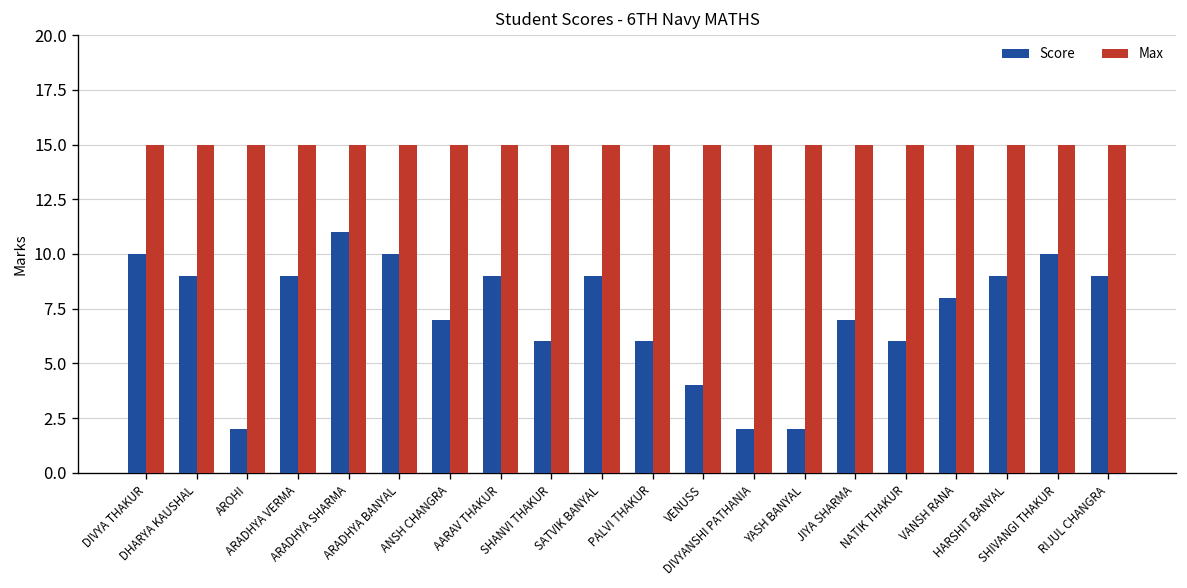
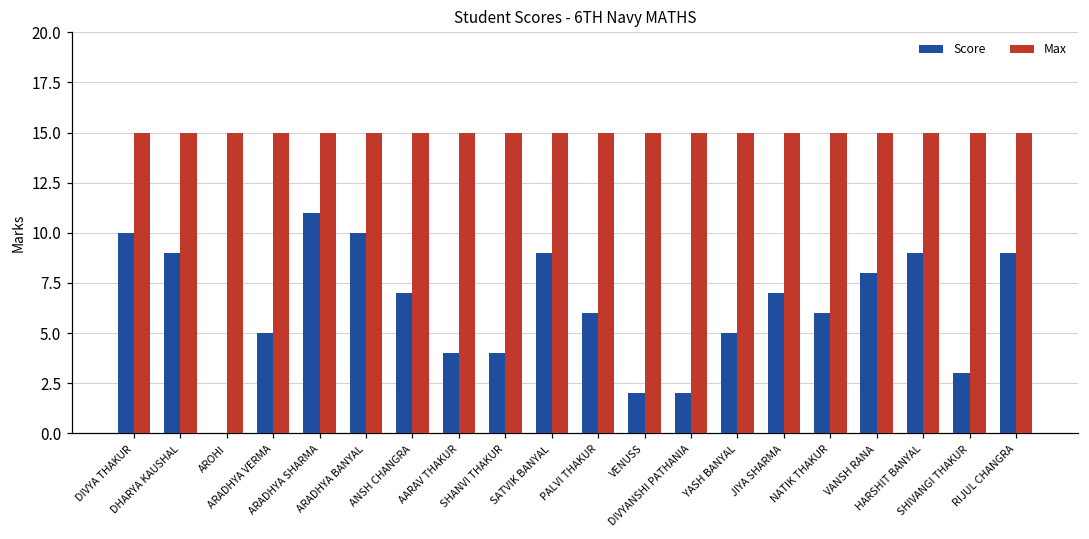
Score, AROHI: 2 -> 0
Score, ARADHYA VERMA: 9 -> 5
Score, AARAV THAKUR: 9 -> 4
Score, SHANVI THAKUR: 6 -> 4
Score, VENUSS: 4 -> 2
Score, YASH BANYAL: 2 -> 5
Score, SHIVANGI THAKUR: 10 -> 3
